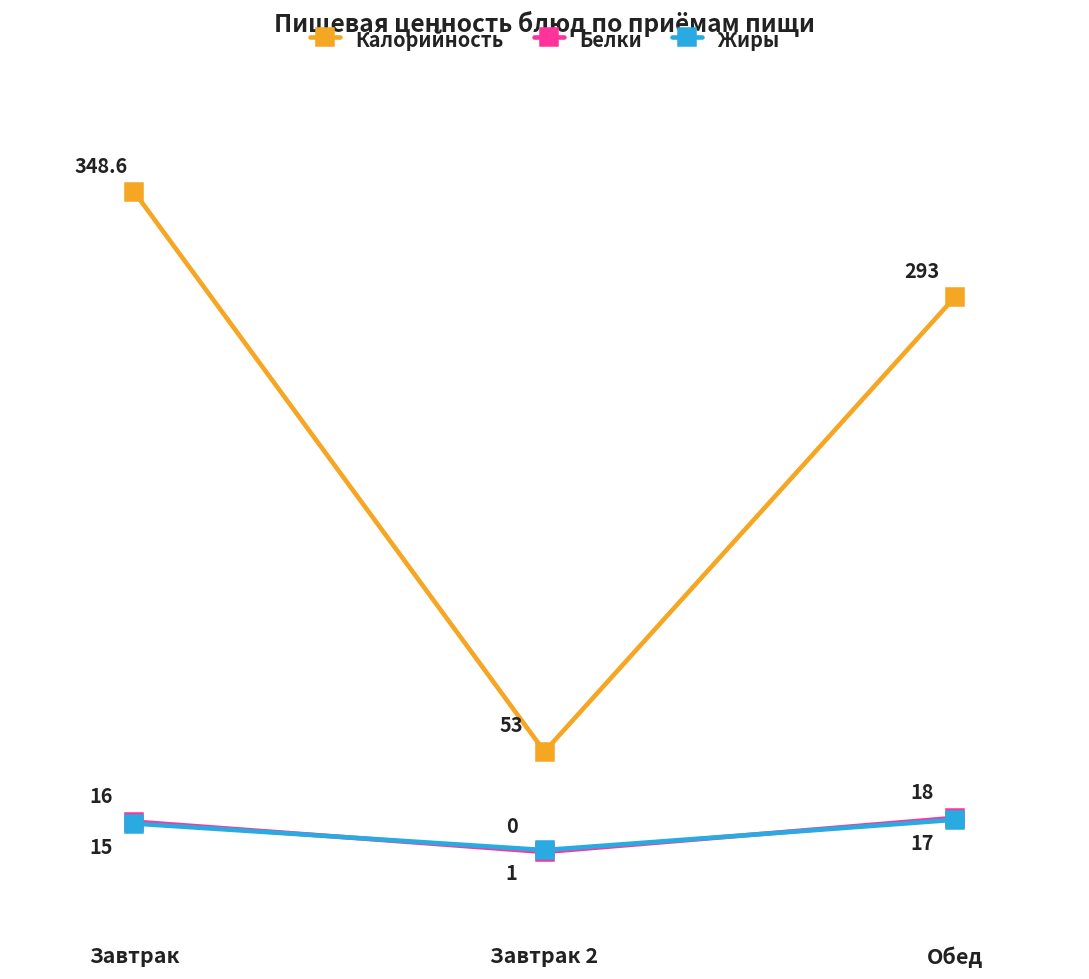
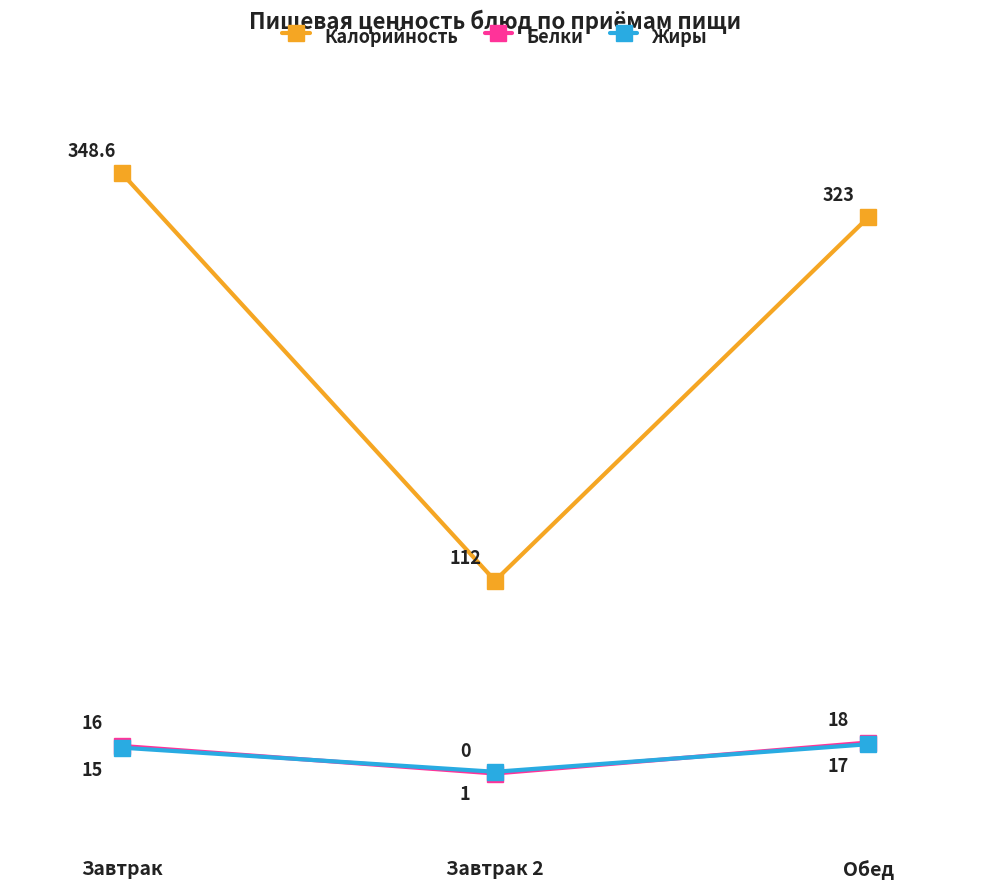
Калорийность, Завтрак 2: 53 -> 112
Калорийность, Обед: 293 -> 323
